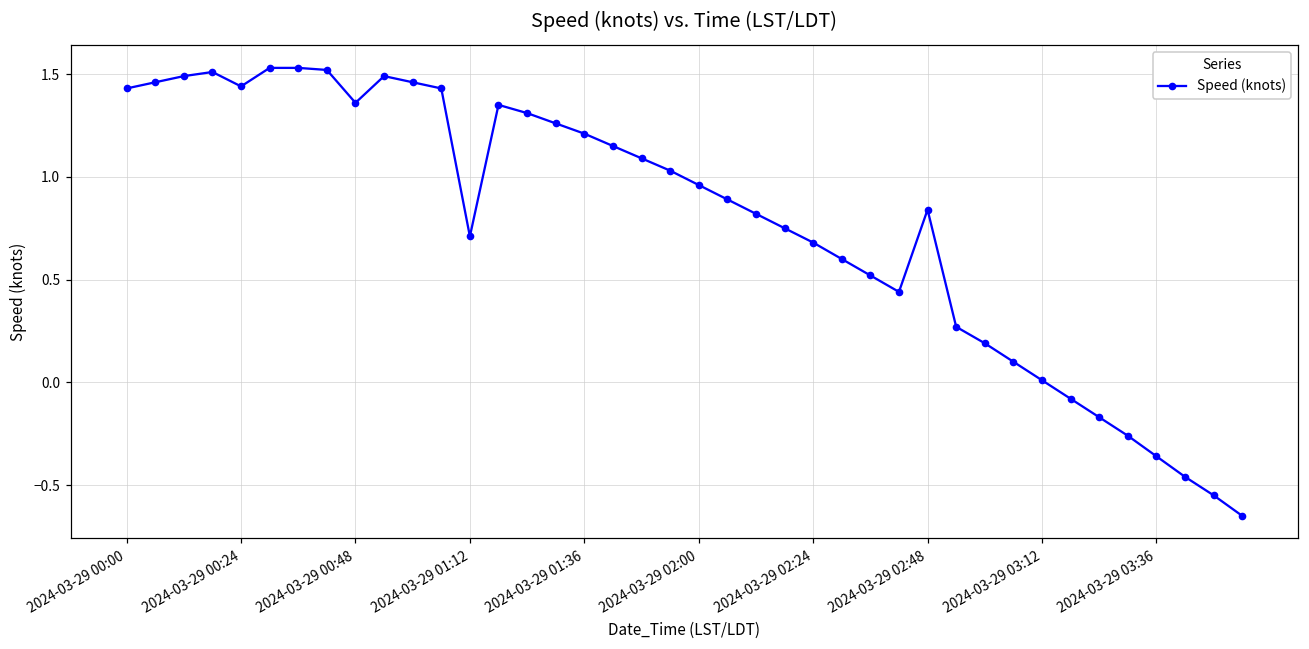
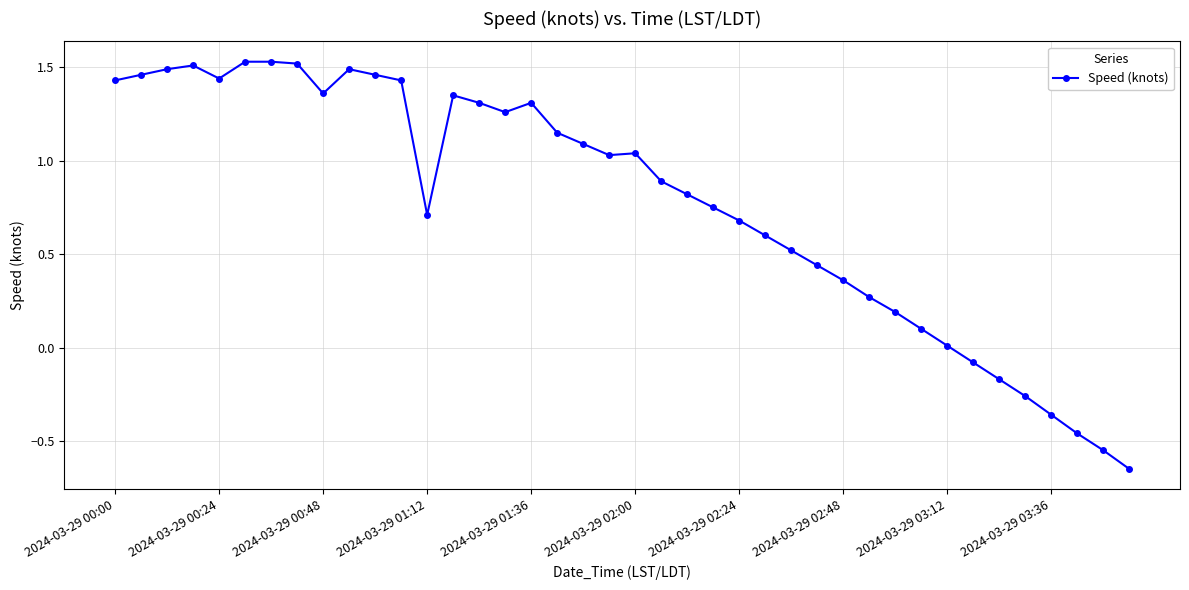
2024-03-29 01:36: 1.21 -> 1.31
2024-03-29 02:00: 0.96 -> 1.04
2024-03-29 02:48: 0.84 -> 0.36
